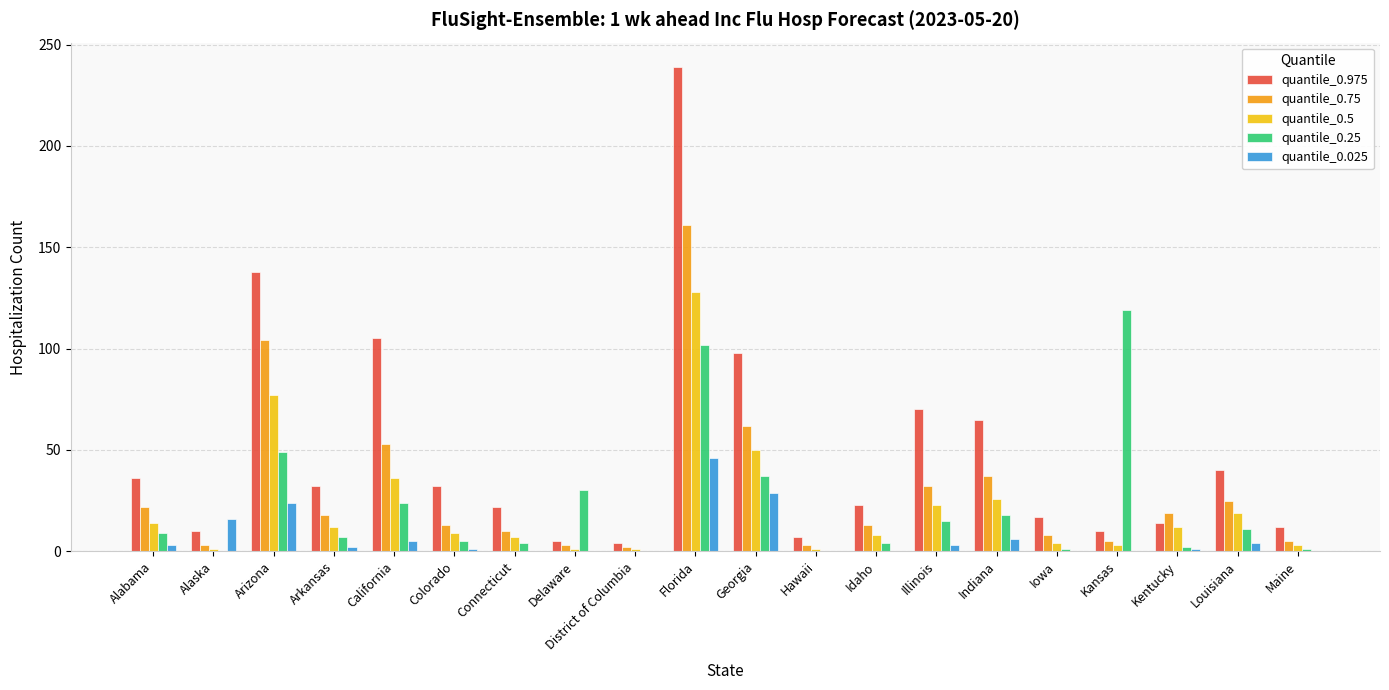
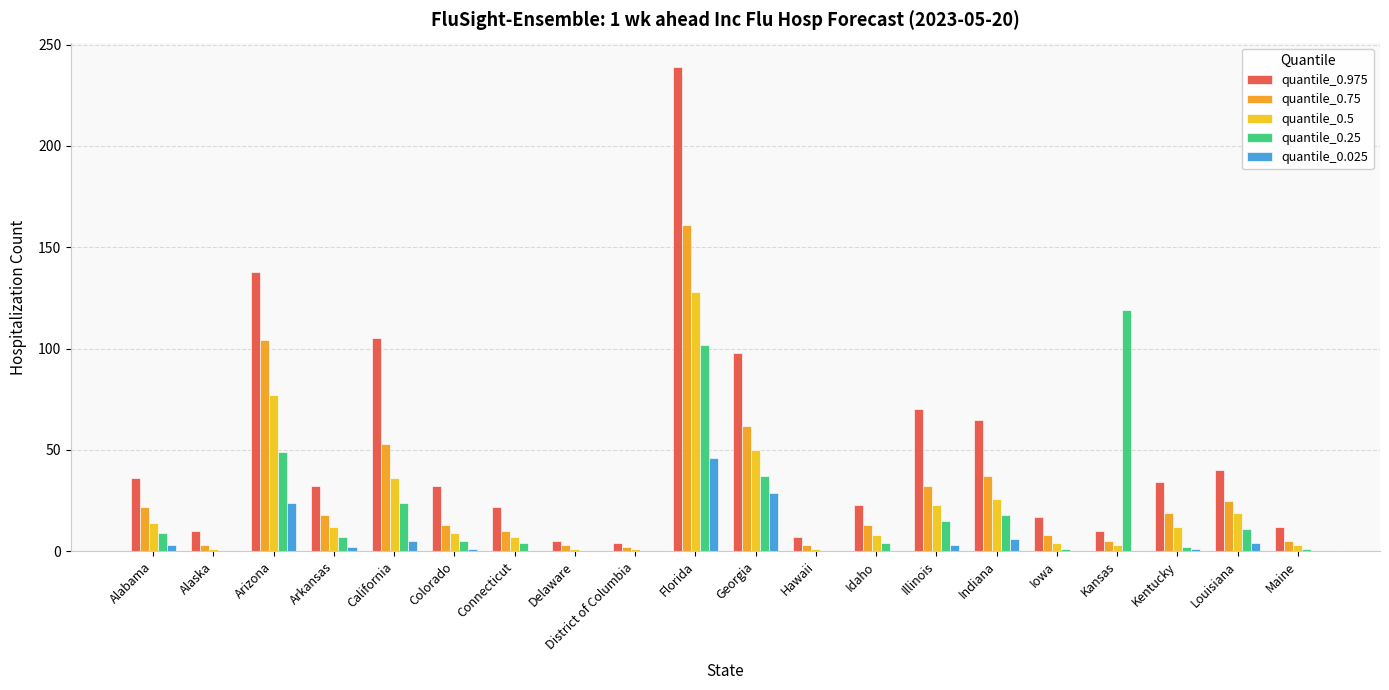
quantile_0.025, Alaska: 16 -> 0
quantile_0.25, Delaware: 30 -> 0
quantile_0.975, Kentucky: 14 -> 34
